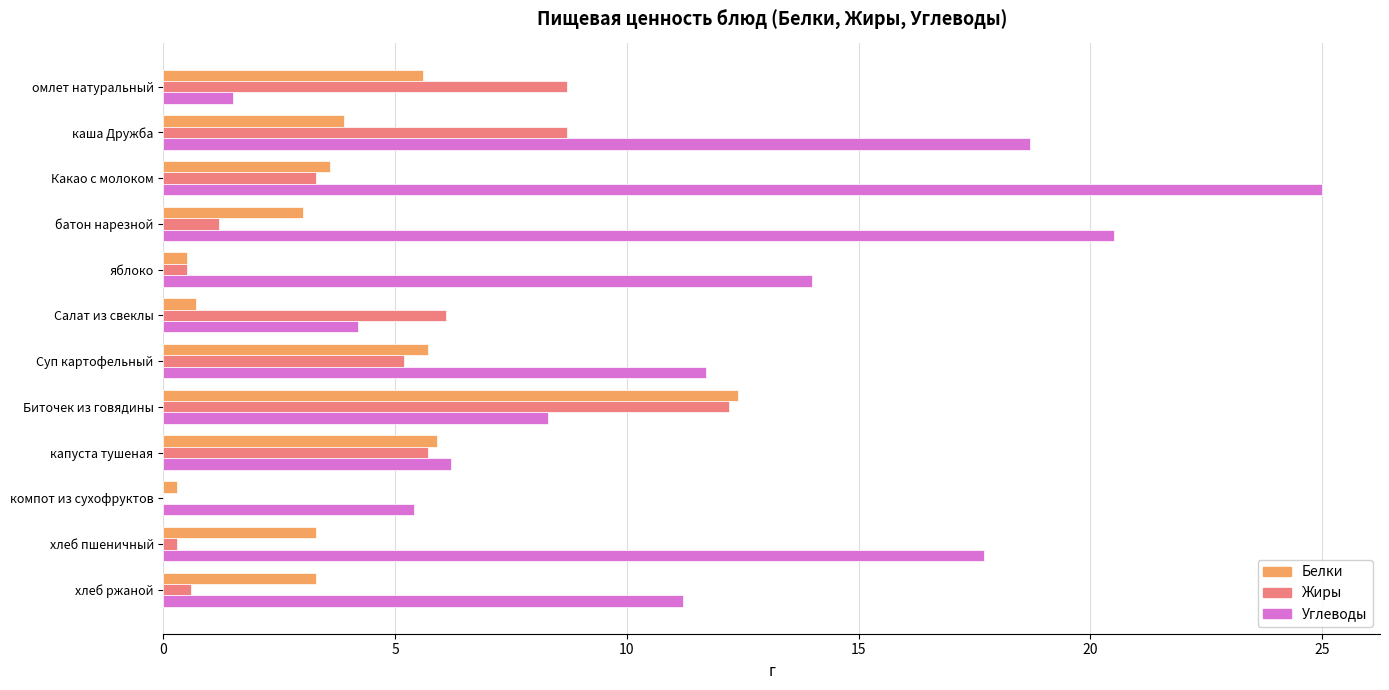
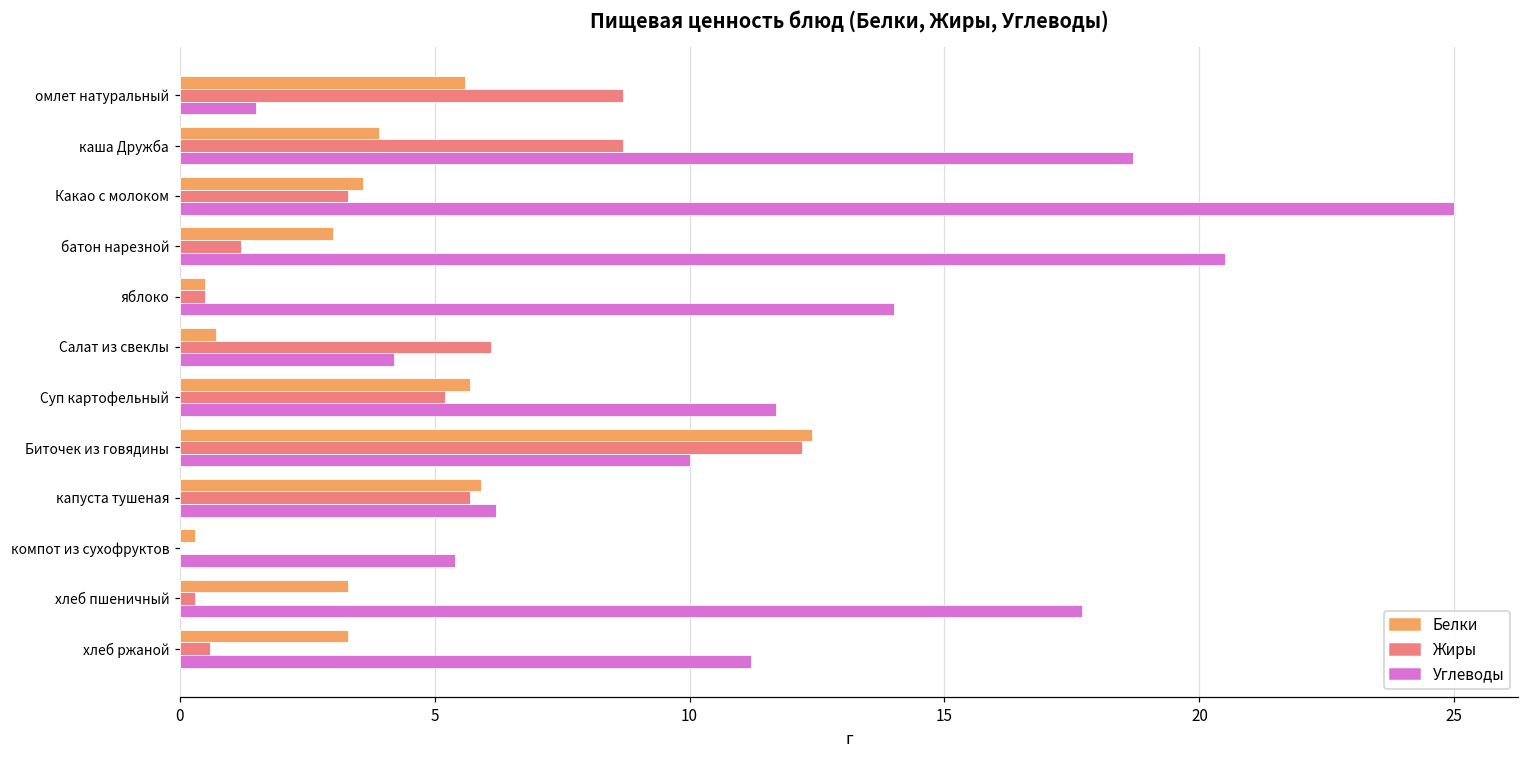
Углеводы, Биточек из говядины: 8.3 -> 10.0
